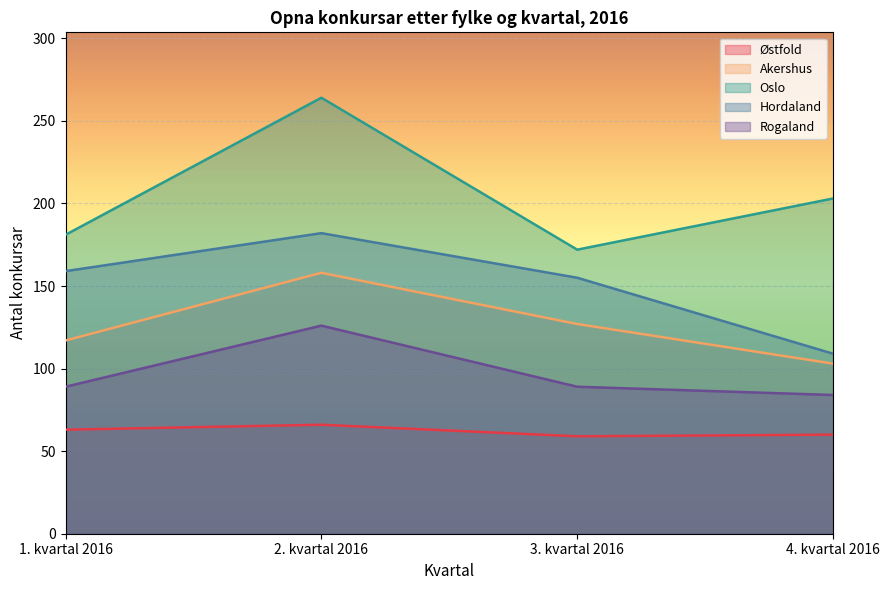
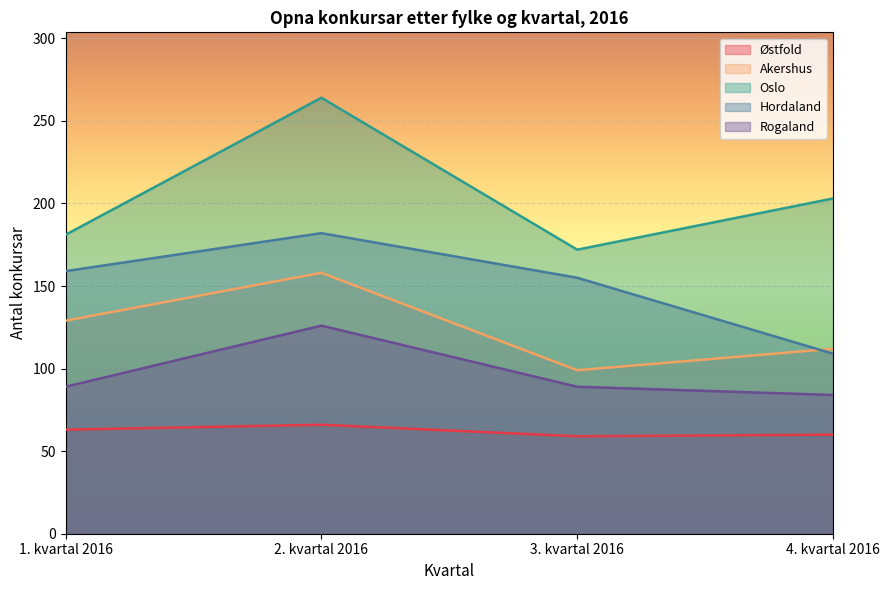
Akershus, 1. kvartal 2016: 117 -> 129
Akershus, 3. kvartal 2016: 127 -> 99
Akershus, 4. kvartal 2016: 103 -> 112
